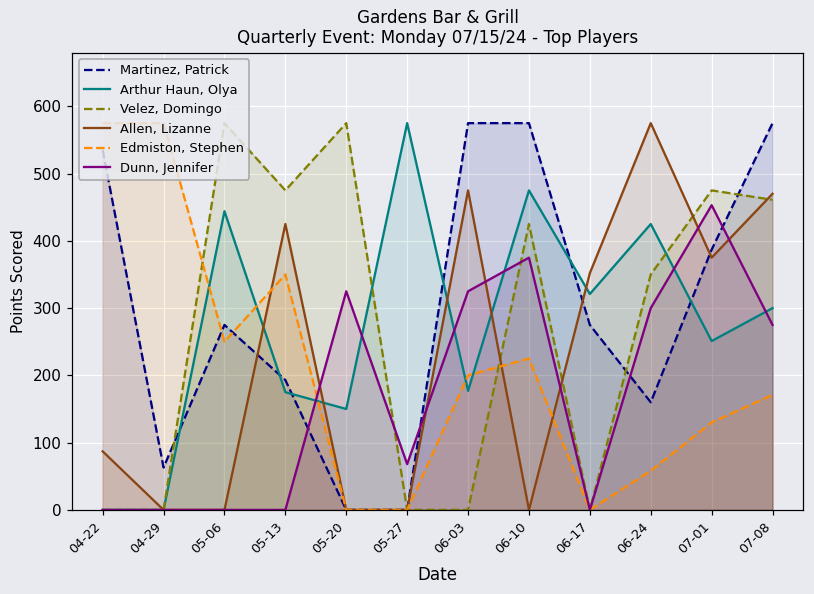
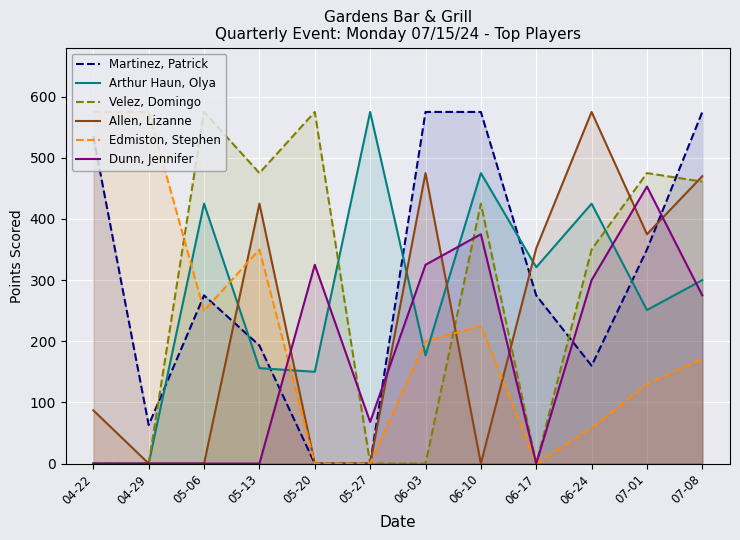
Arthur Haun, Olya, 05-06: 440 -> 430
Arthur Haun, Olya, 05-13: 180 -> 160
Martinez, Patrick, 07-01: 390 -> 350
